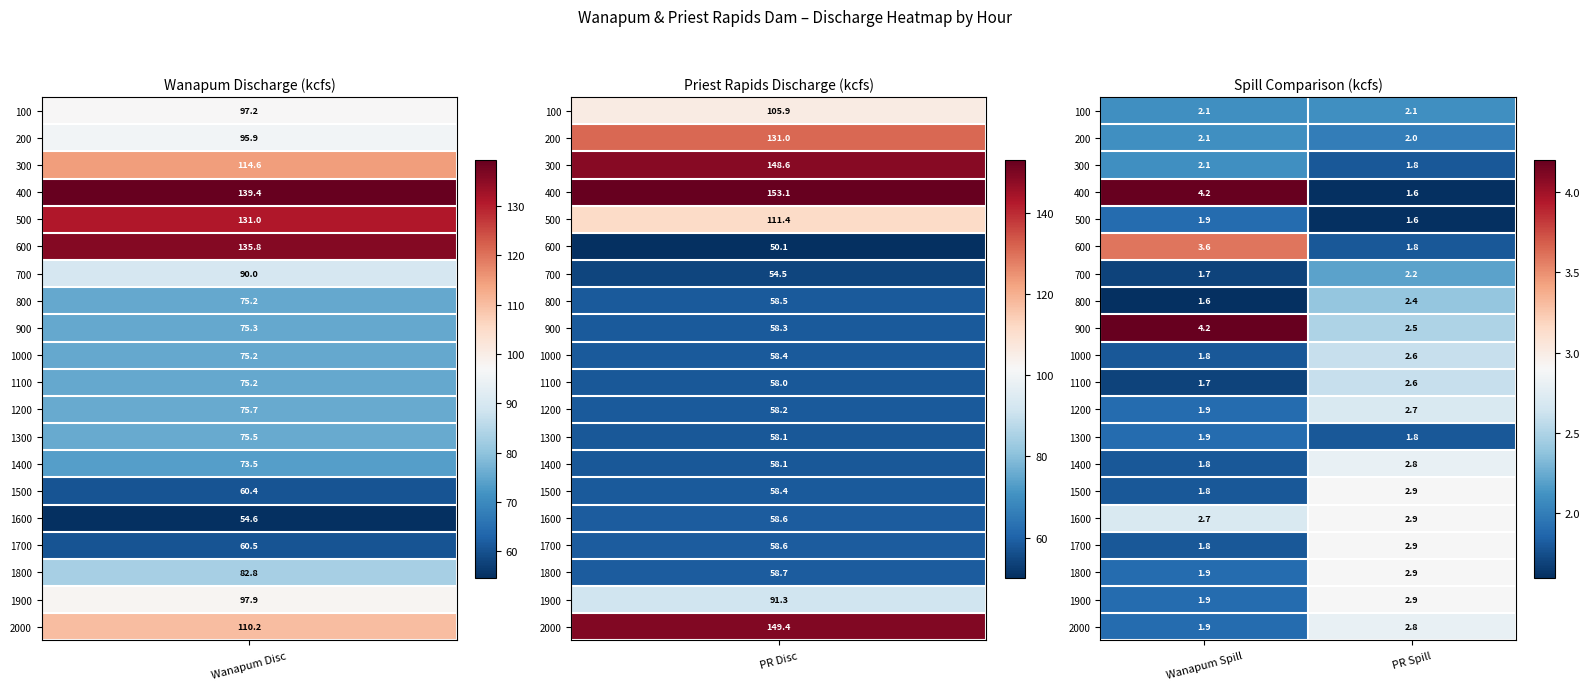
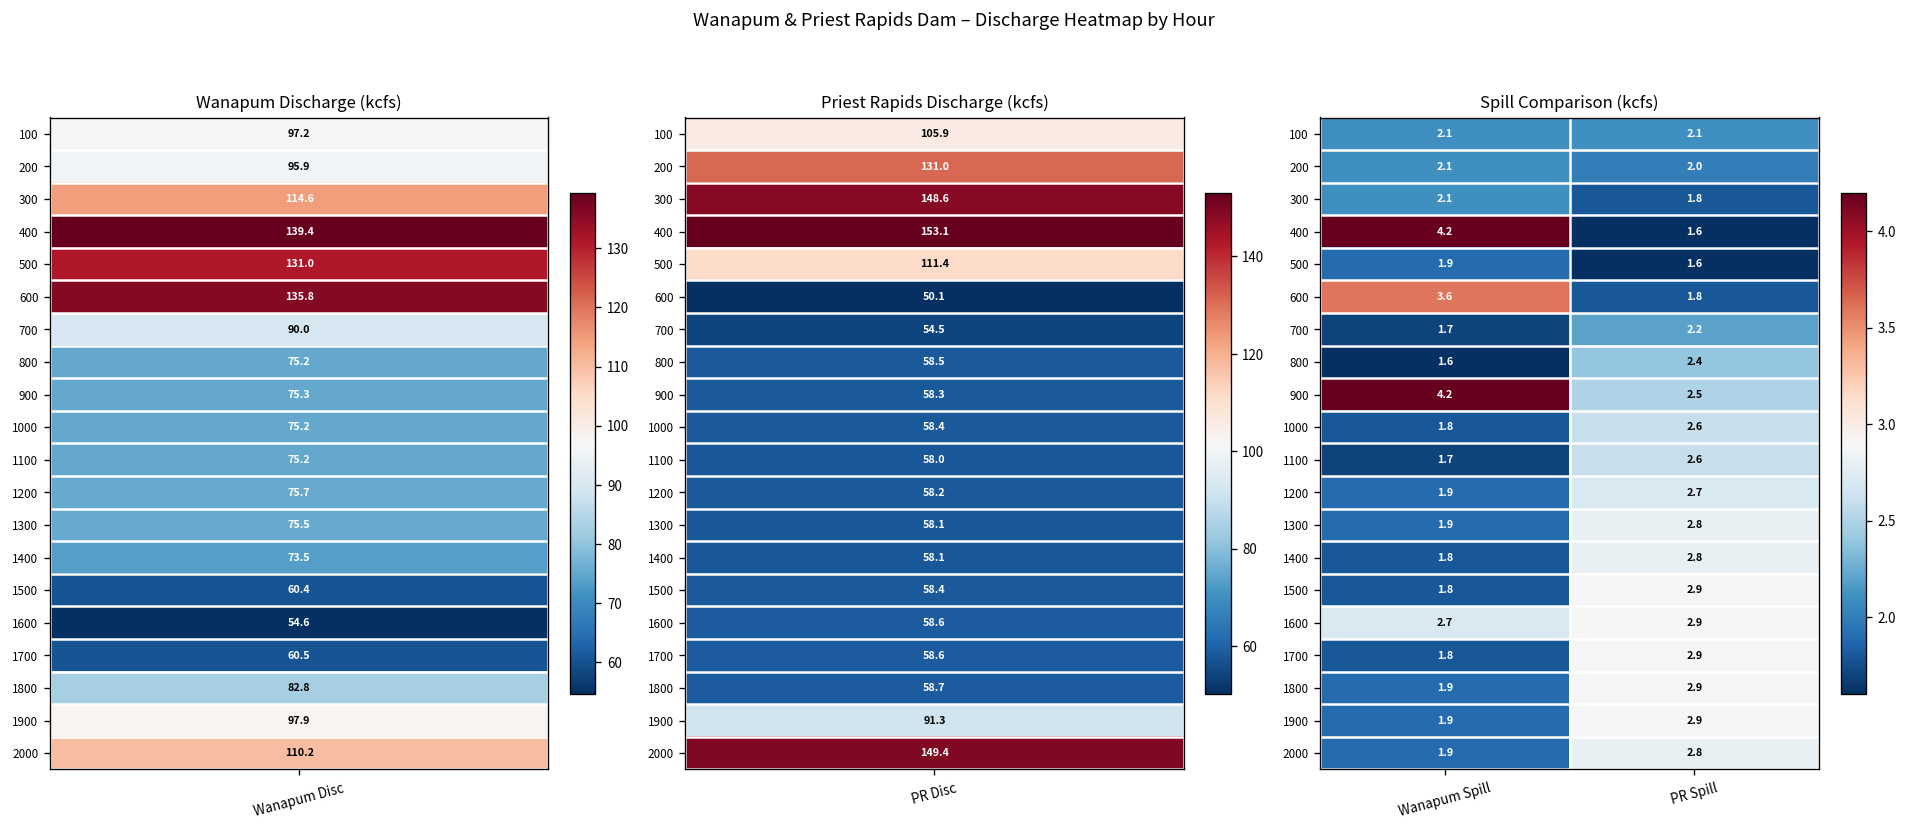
1300, PR Spill: 1.8 -> 2.8
